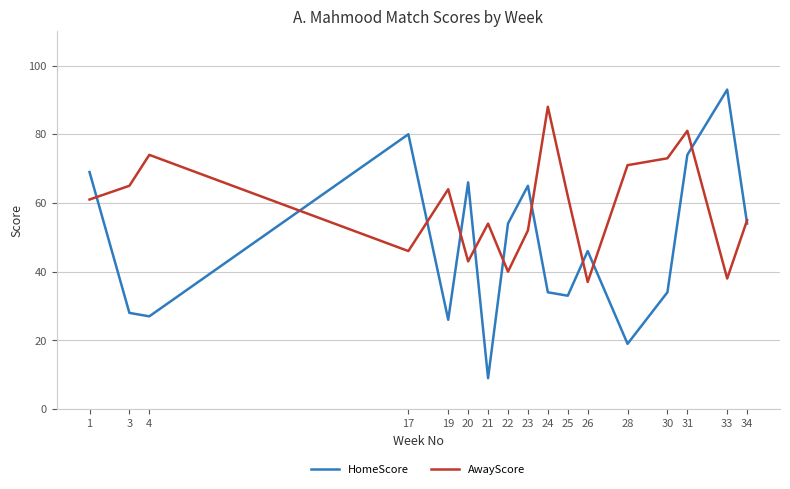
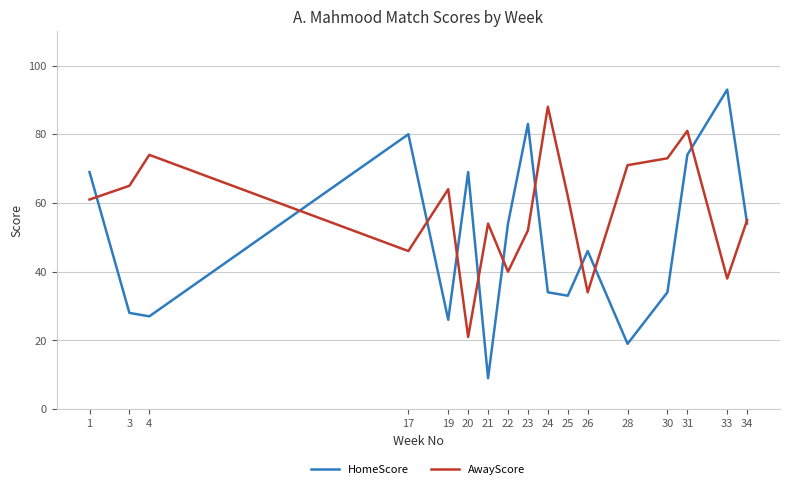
HomeScore, 20: 66 -> 69
AwayScore, 20: 43 -> 21
HomeScore, 23: 65 -> 83
AwayScore, 26: 37 -> 34
